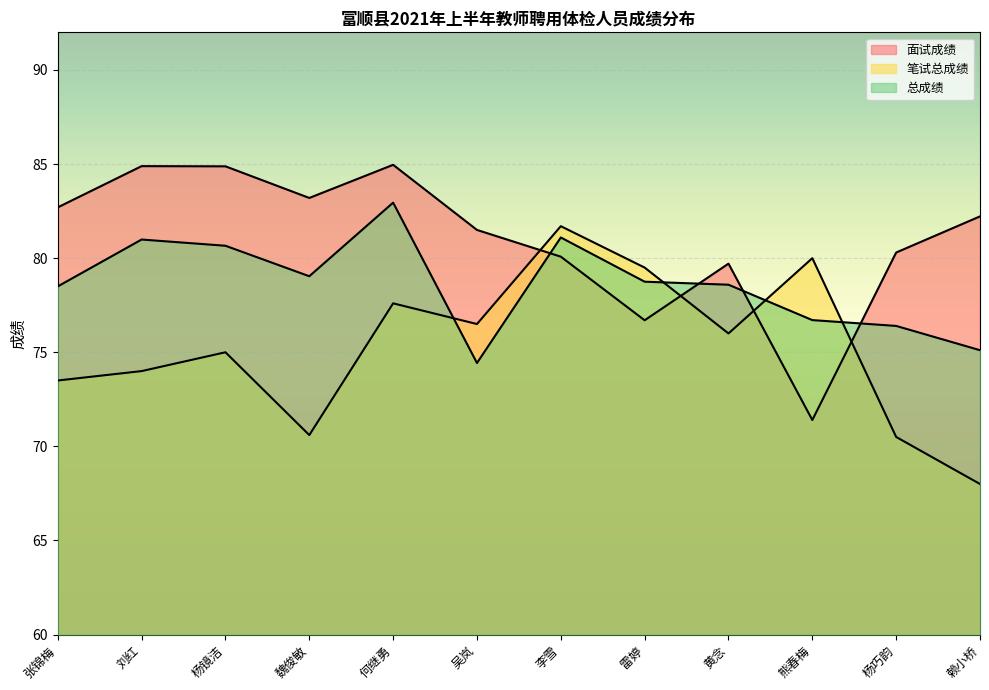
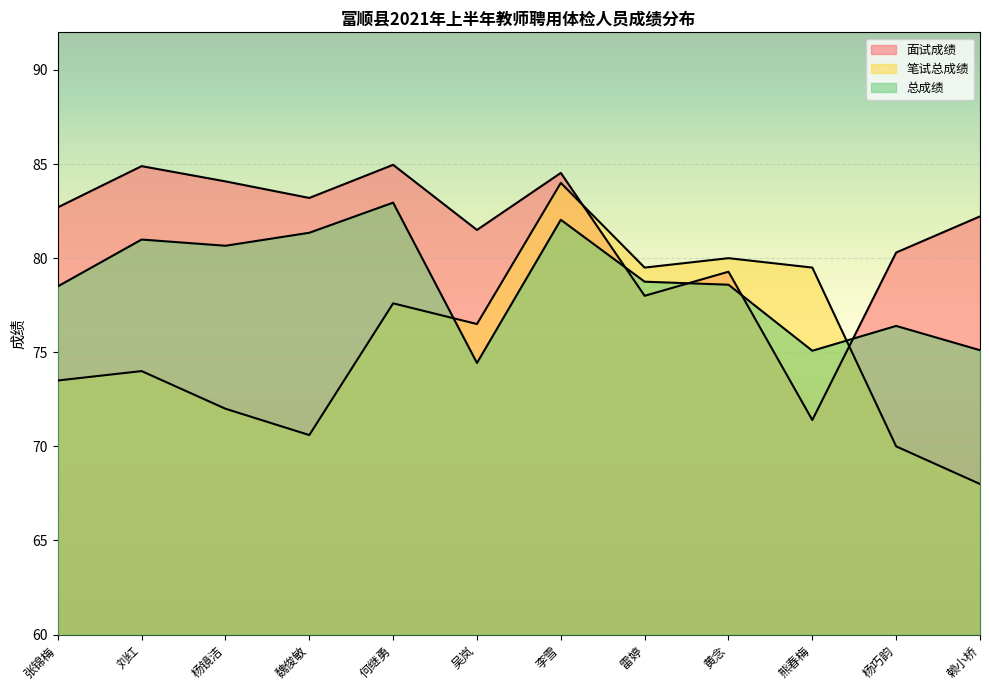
面试成绩, 杨镜洁: 84.9 -> 84.1
笔试总成绩, 杨镜洁: 75 -> 72
总成绩, 魏俊敏: 79.0 -> 81.4
面试成绩, 李雪: 80.1 -> 84.5
笔试总成绩, 李雪: 81.7 -> 84.0
总成绩, 李雪: 81.1 -> 82.0
面试成绩, 雷婷: 76.7 -> 78.0
面试成绩, 黄念: 79.7 -> 79.3
笔试总成绩, 黄念: 76 -> 80
笔试总成绩, 熊春梅: 80.0 -> 79.5
总成绩, 熊春梅: 76.7 -> 75.1
笔试总成绩, 杨巧韵: 70.5 -> 70.0
